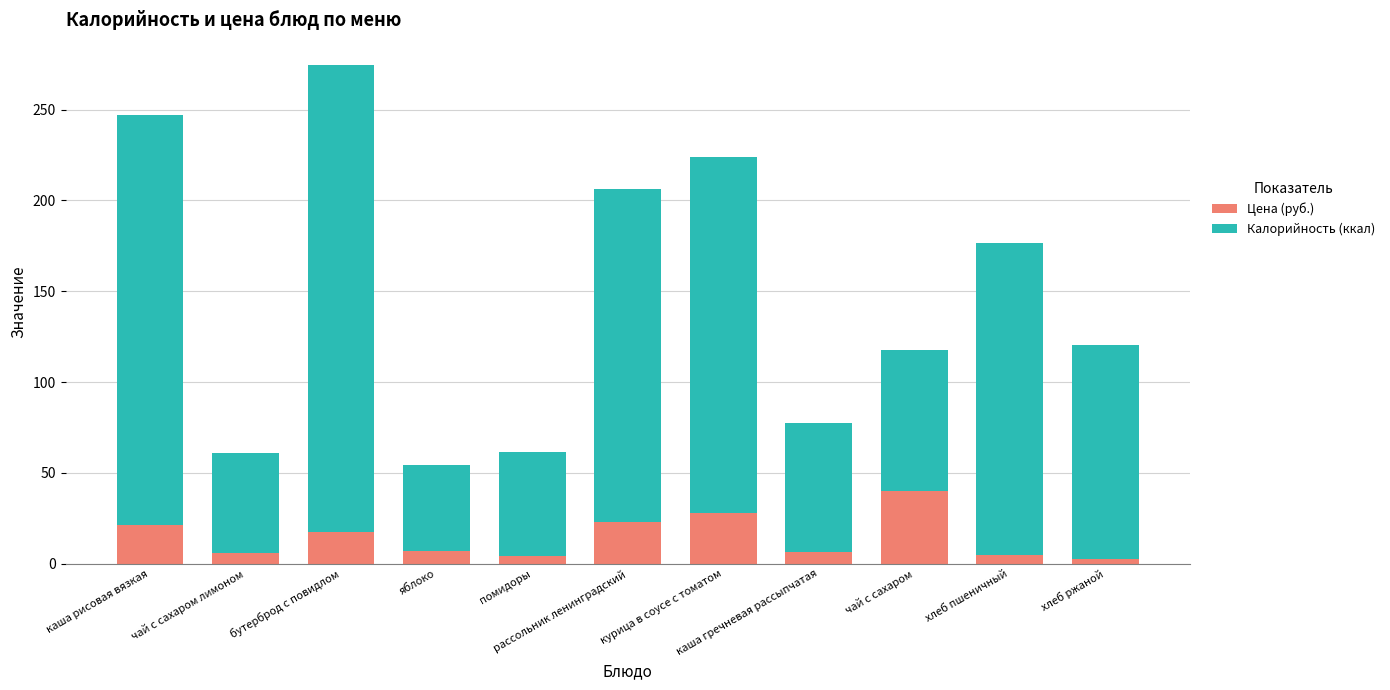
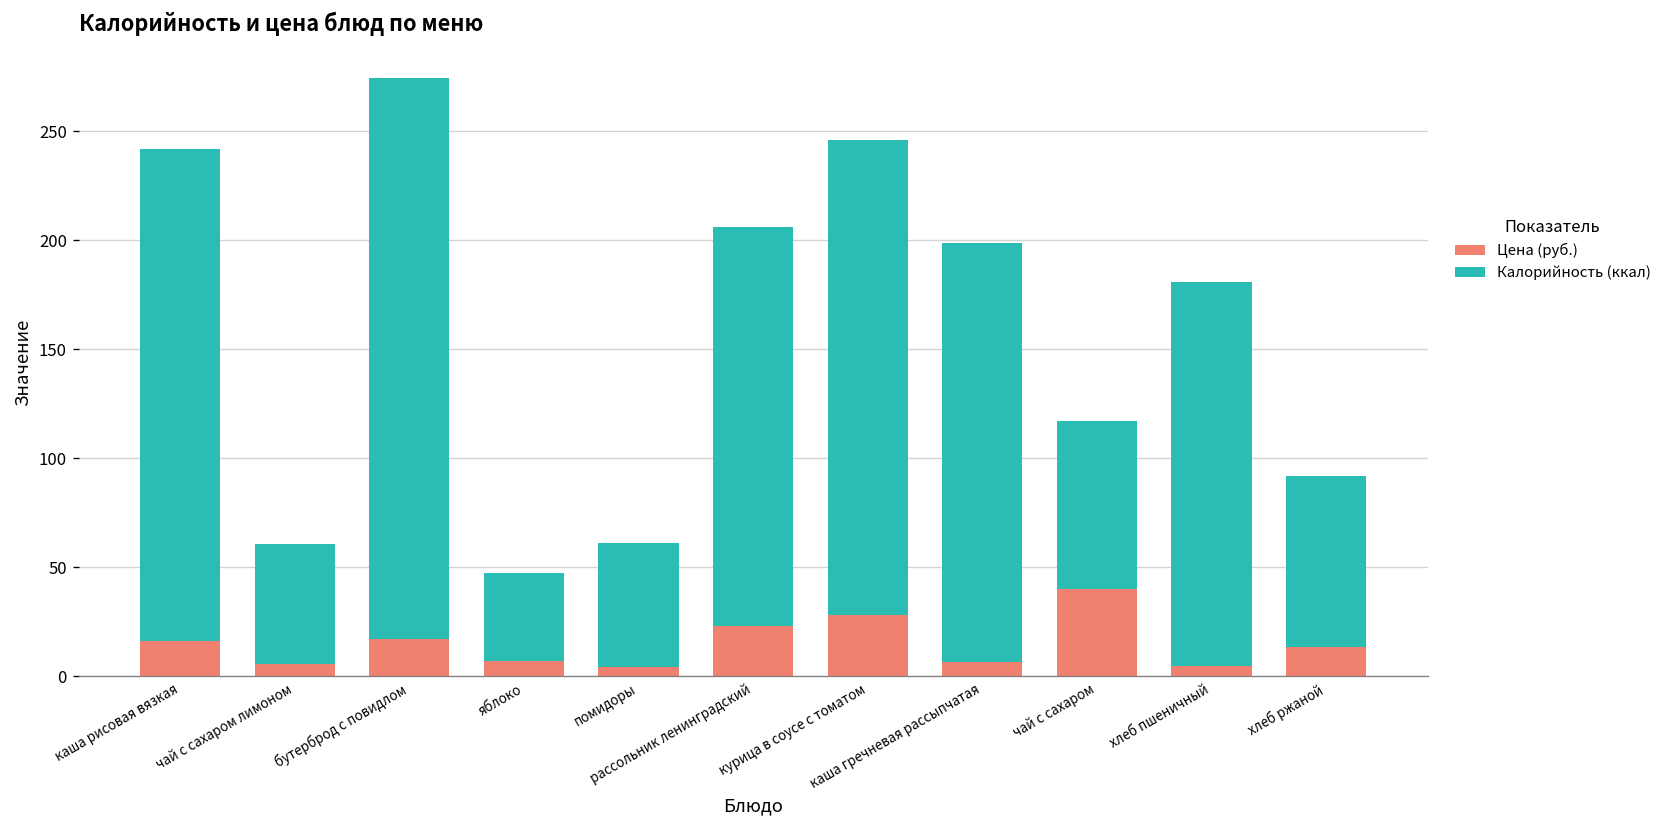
Цена (руб.), каша рисовая вязкая: 21 -> 16
Калорийность (ккал), яблоко: 47 -> 40
Калорийность (ккал), курица в соусе с томатом: 196 -> 218
Калорийность (ккал), каша гречневая рассыпчатая: 71 -> 192
Калорийность (ккал), хлеб пшеничный: 171 -> 176
Цена (руб.), хлеб ржаной: 3 -> 14
Калорийность (ккал), хлеб ржаной: 118 -> 78
